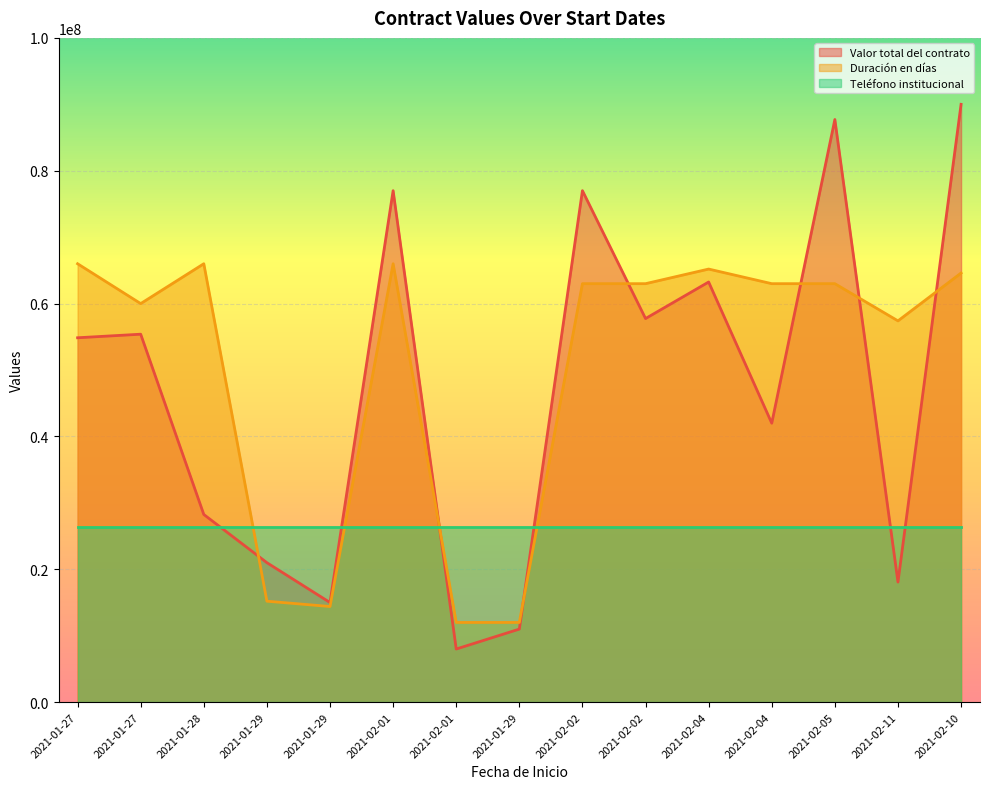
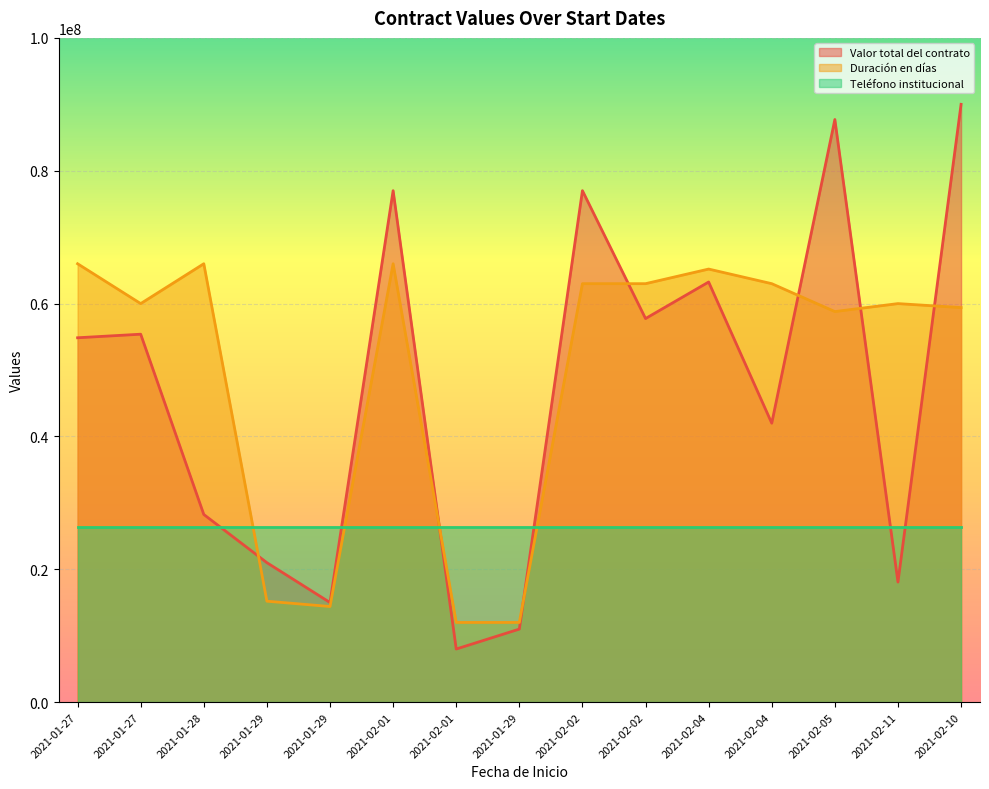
Duración en días, 2021-02-05: 63000000 -> 59000000
Duración en días, 2021-02-11: 57000000 -> 60000000
Duración en días, 2021-02-10: 65000000 -> 59000000
